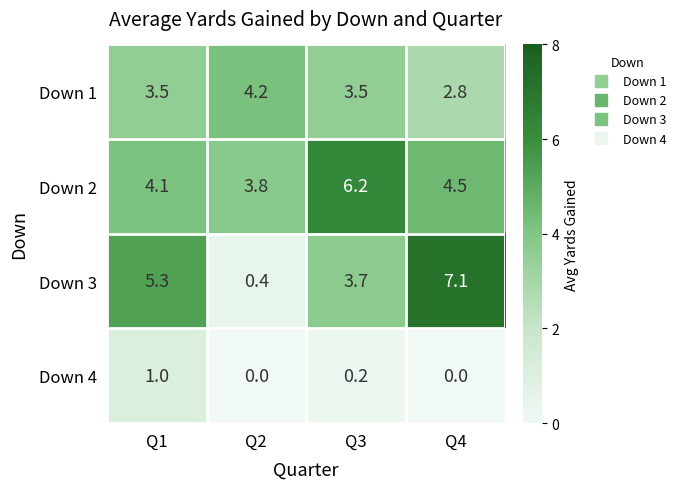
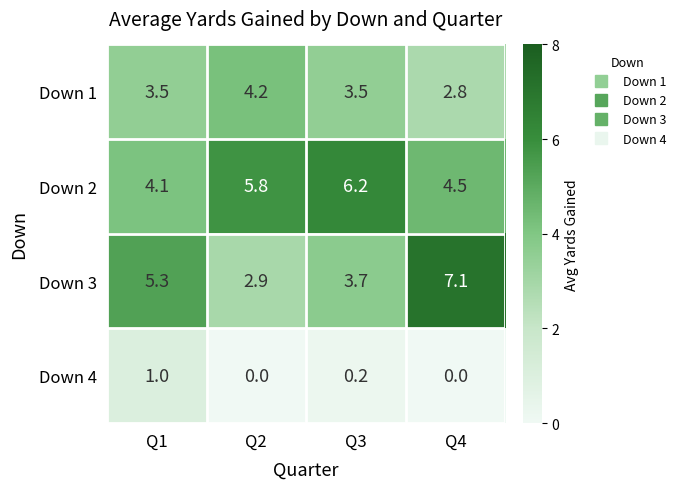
Down 2, Q2: 3.8 -> 5.8
Down 3, Q2: 0.4 -> 2.9
